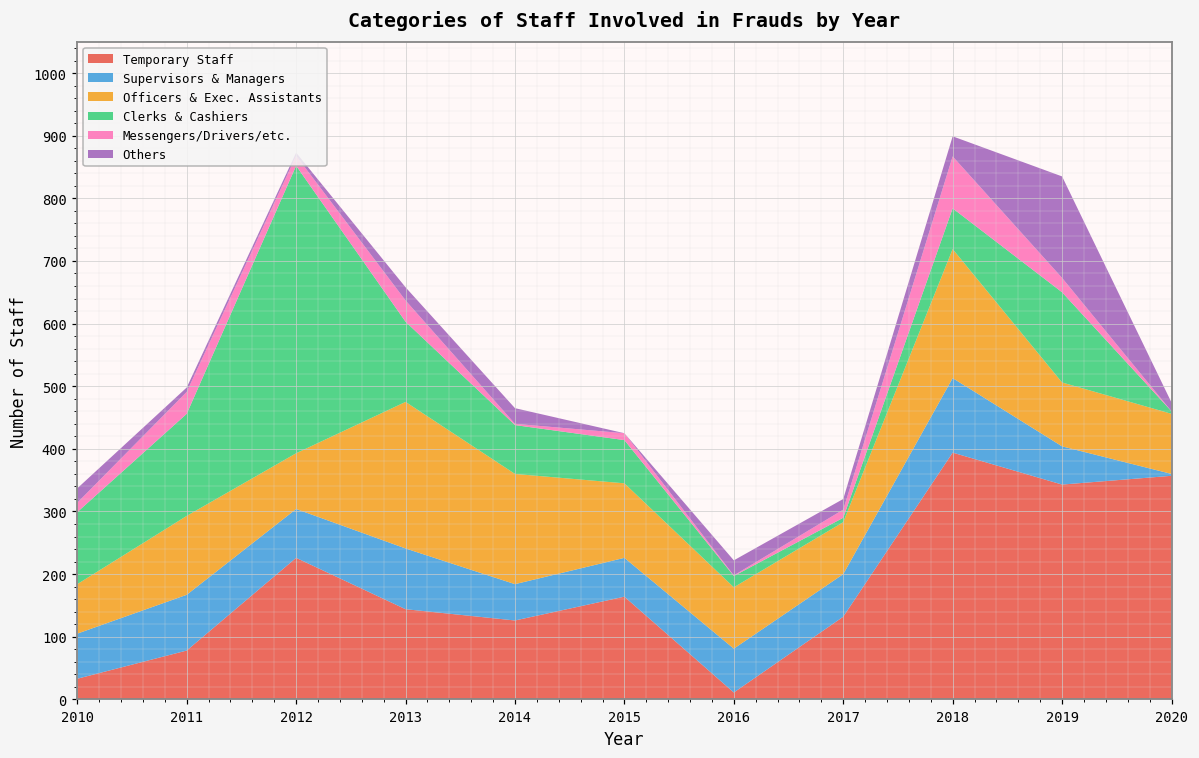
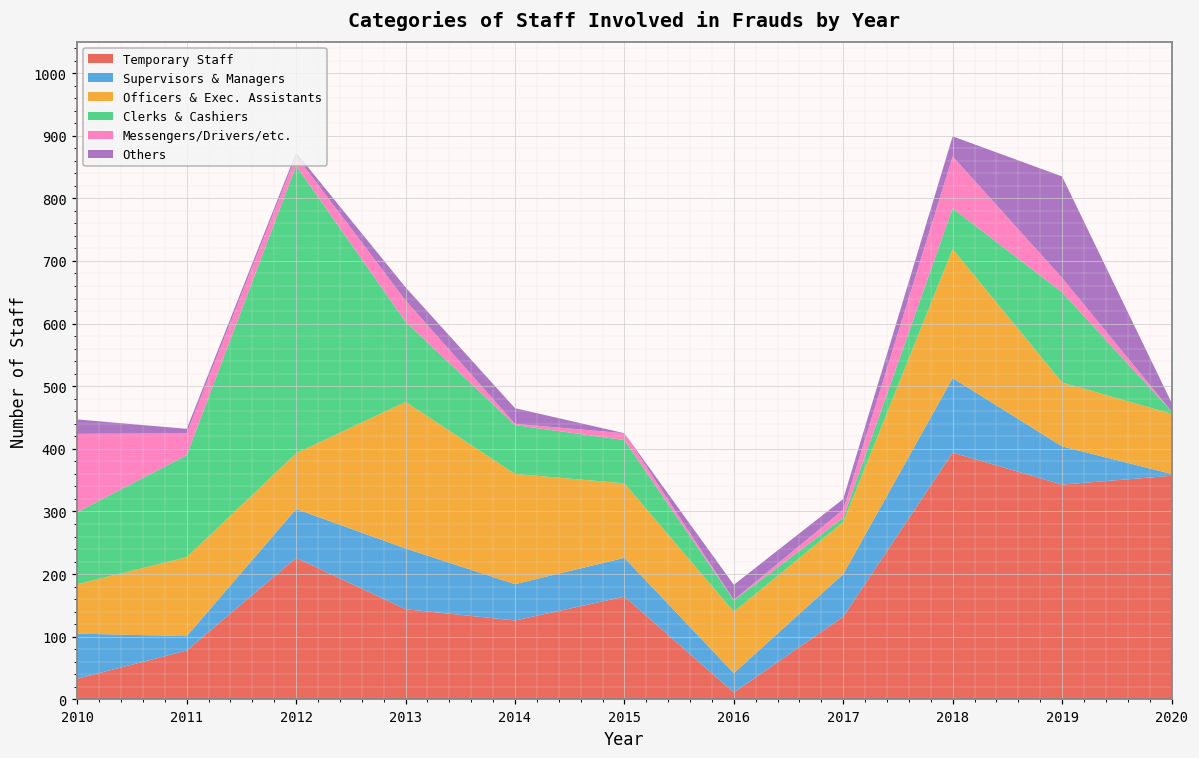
Messengers/Drivers/etc., 2010: 20 -> 130
Supervisors & Managers, 2011: 90 -> 20
Supervisors & Managers, 2016: 70 -> 30
